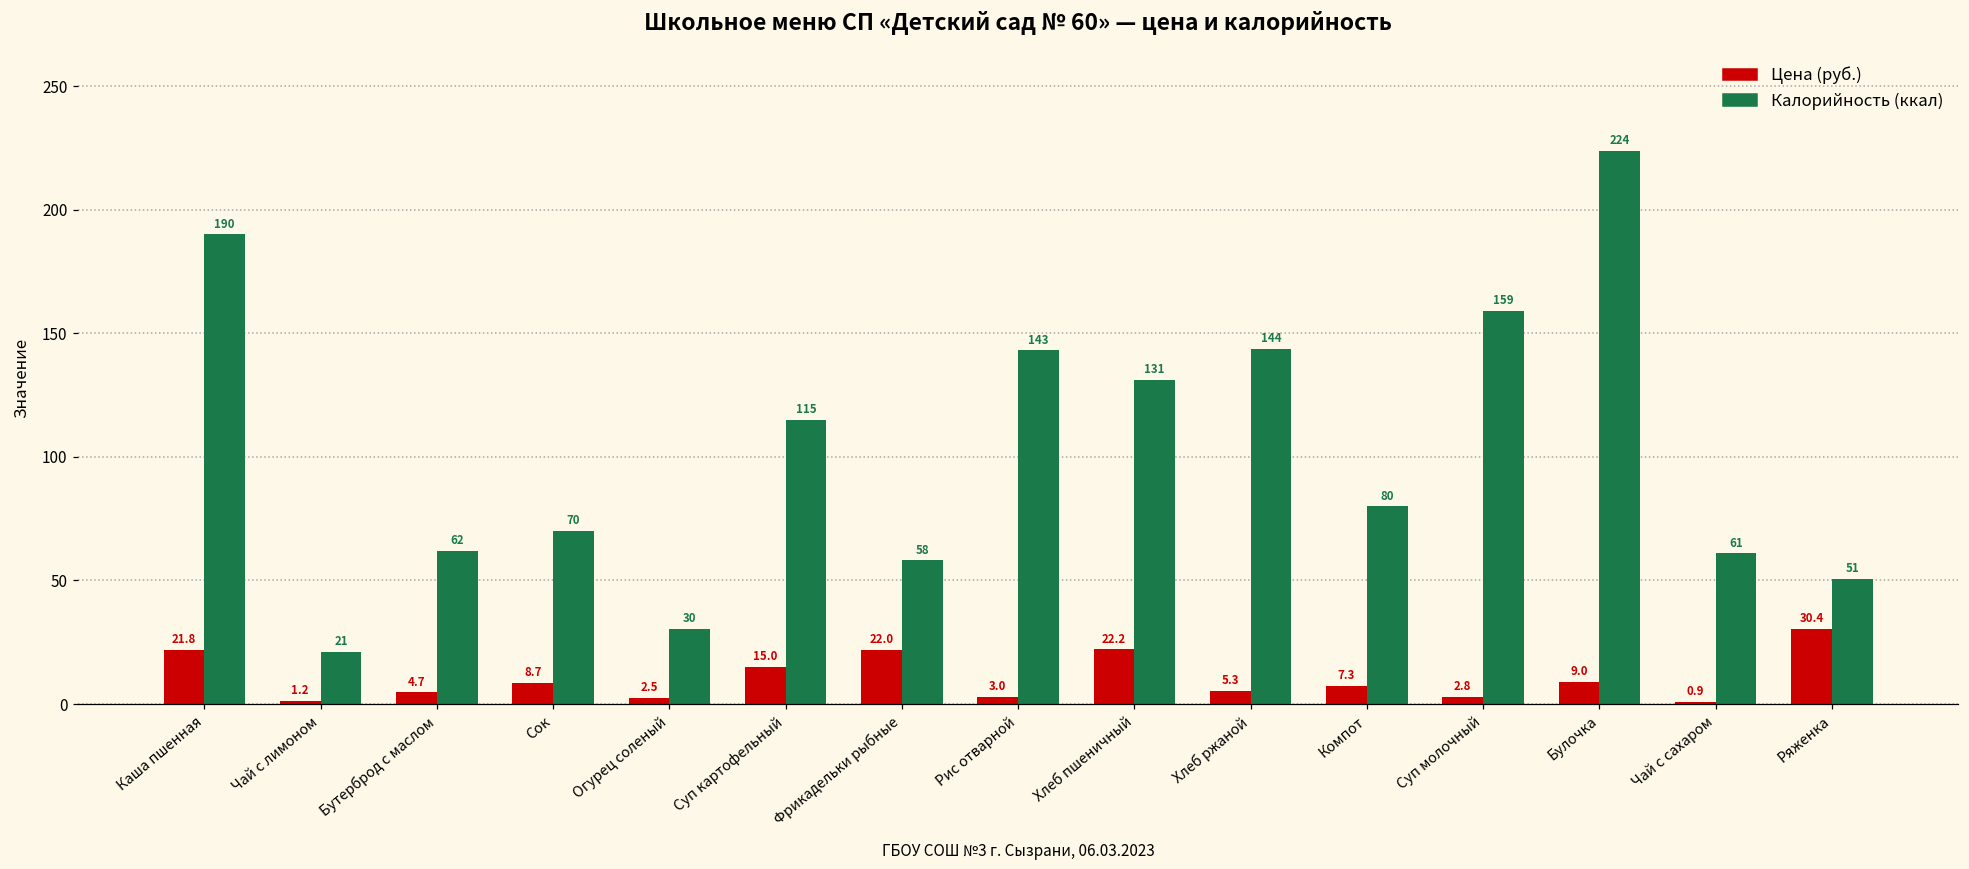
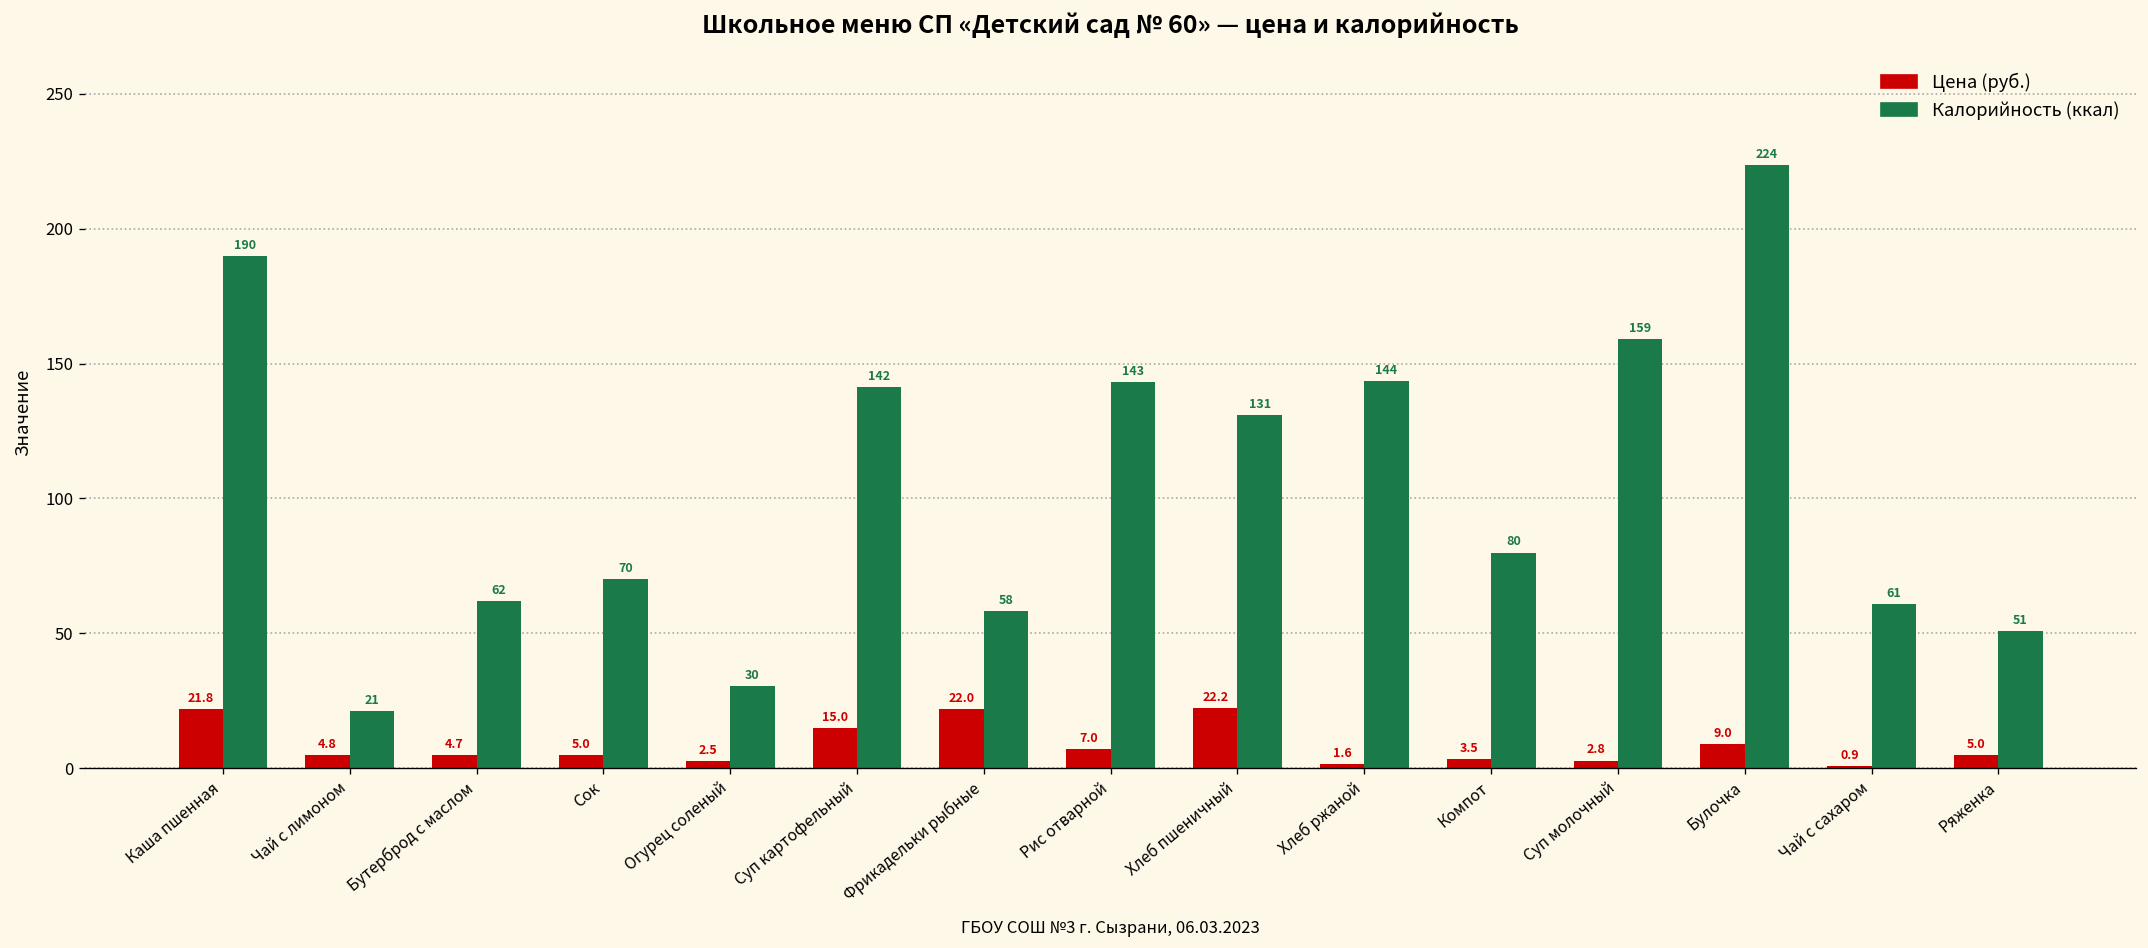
Цена (руб.), Чай с лимоном: 1.2 -> 4.8
Цена (руб.), Сок: 8.7 -> 5.0
Калорийность (ккал), Суп картофельный: 115 -> 142
Цена (руб.), Рис отварной: 3.0 -> 7.0
Цена (руб.), Хлеб ржаной: 5.3 -> 1.6
Цена (руб.), Компот: 7.3 -> 3.5
Цена (руб.), Ряженка: 30.4 -> 5.0
